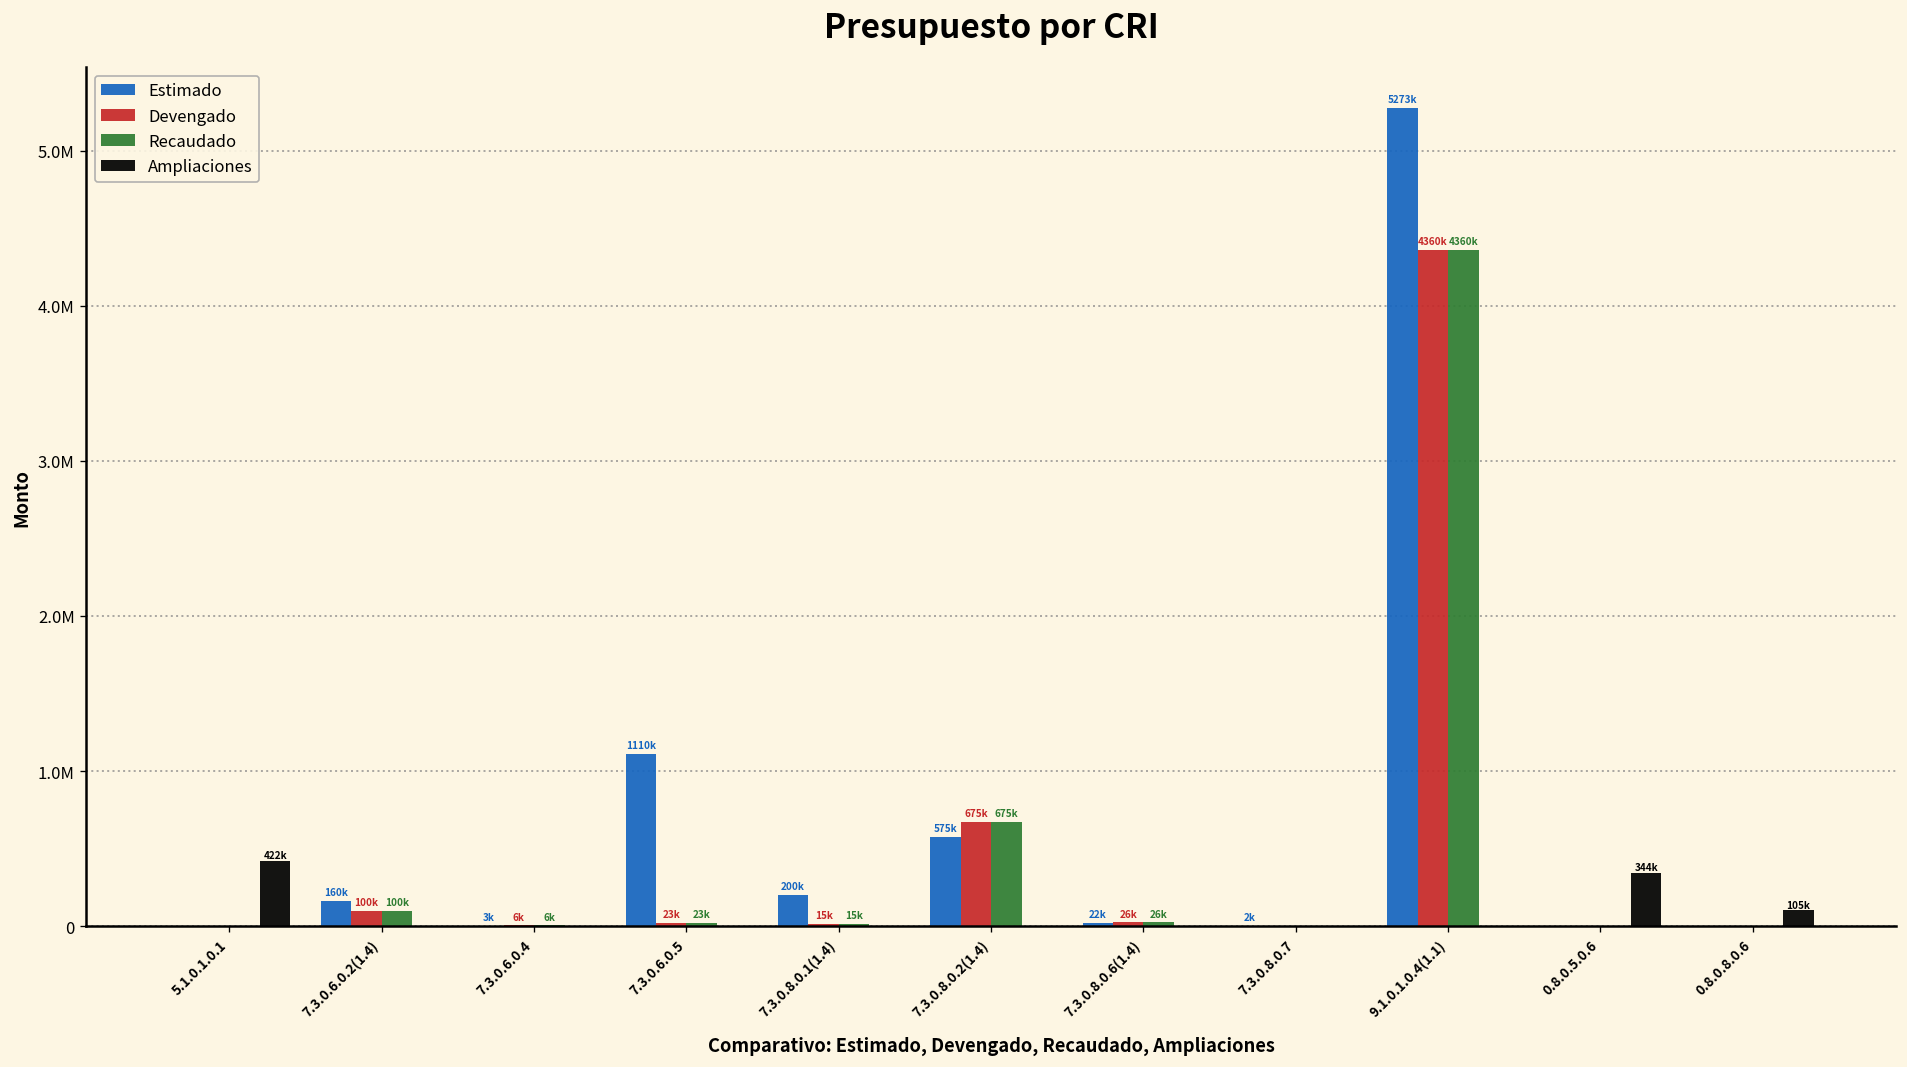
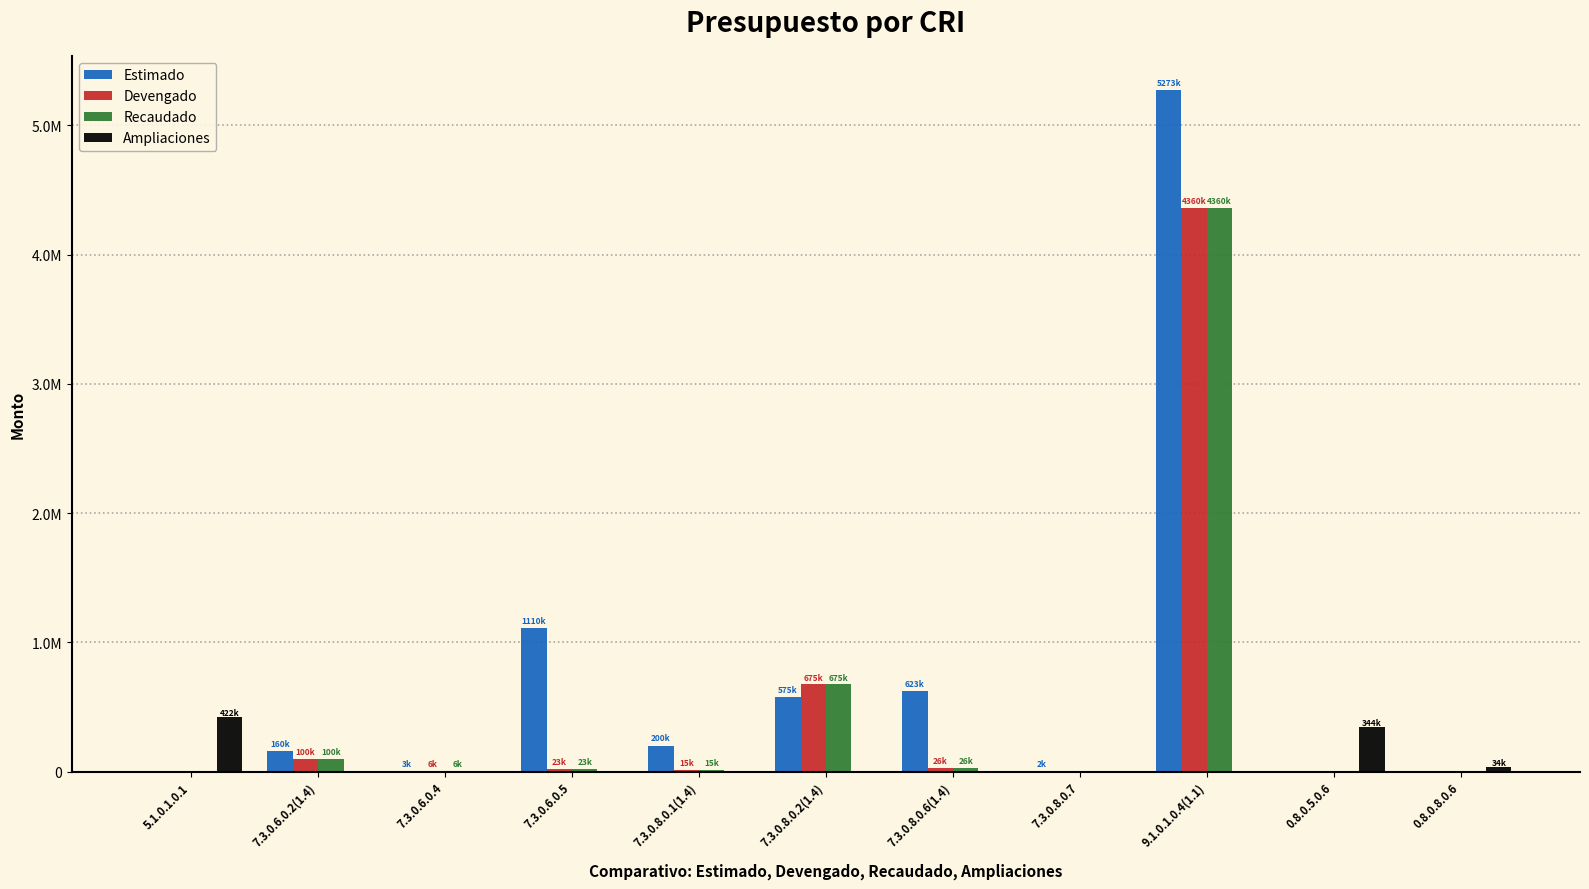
Estimado, 7.3.0.8.0.6(1.4): 22k -> 623k
Ampliaciones, 0.8.0.8.0.6: 105k -> 34k
